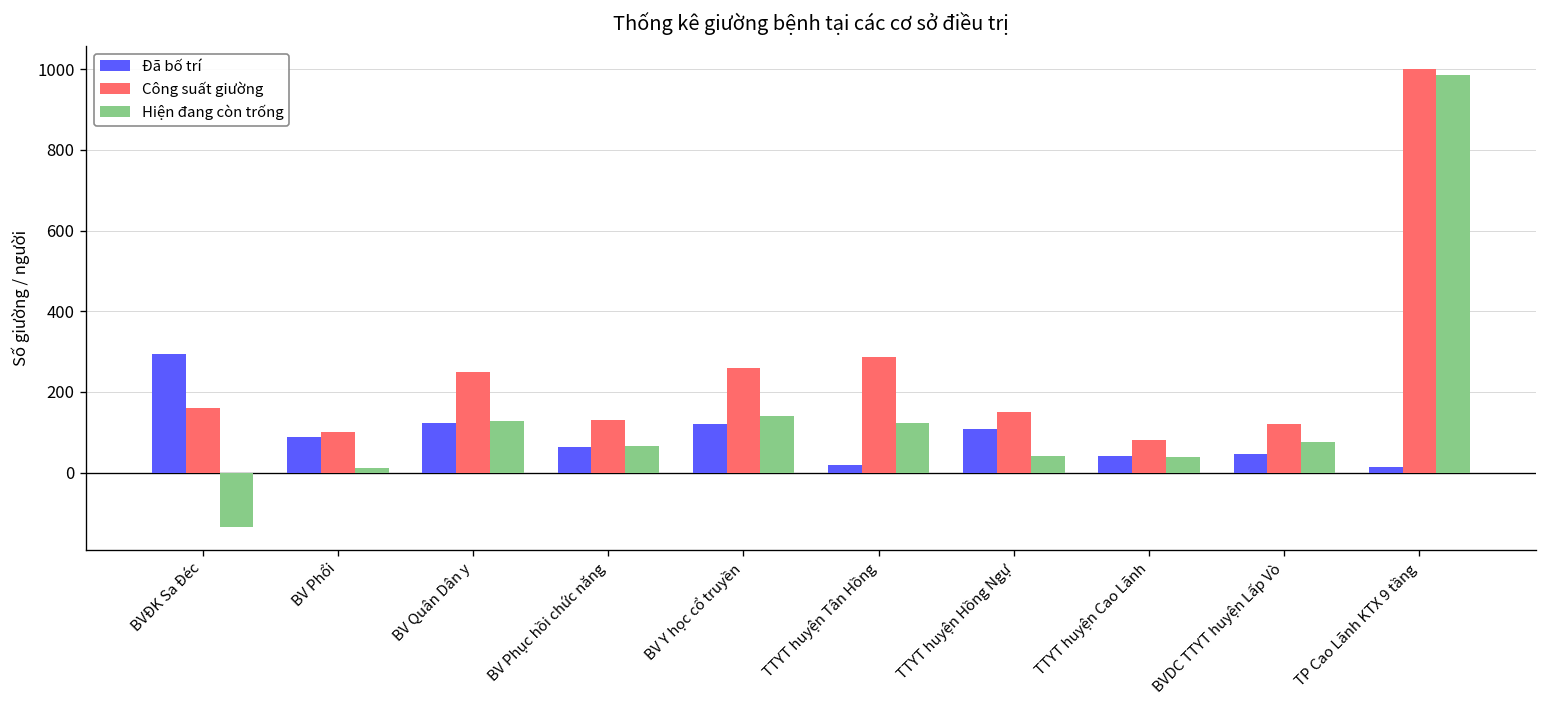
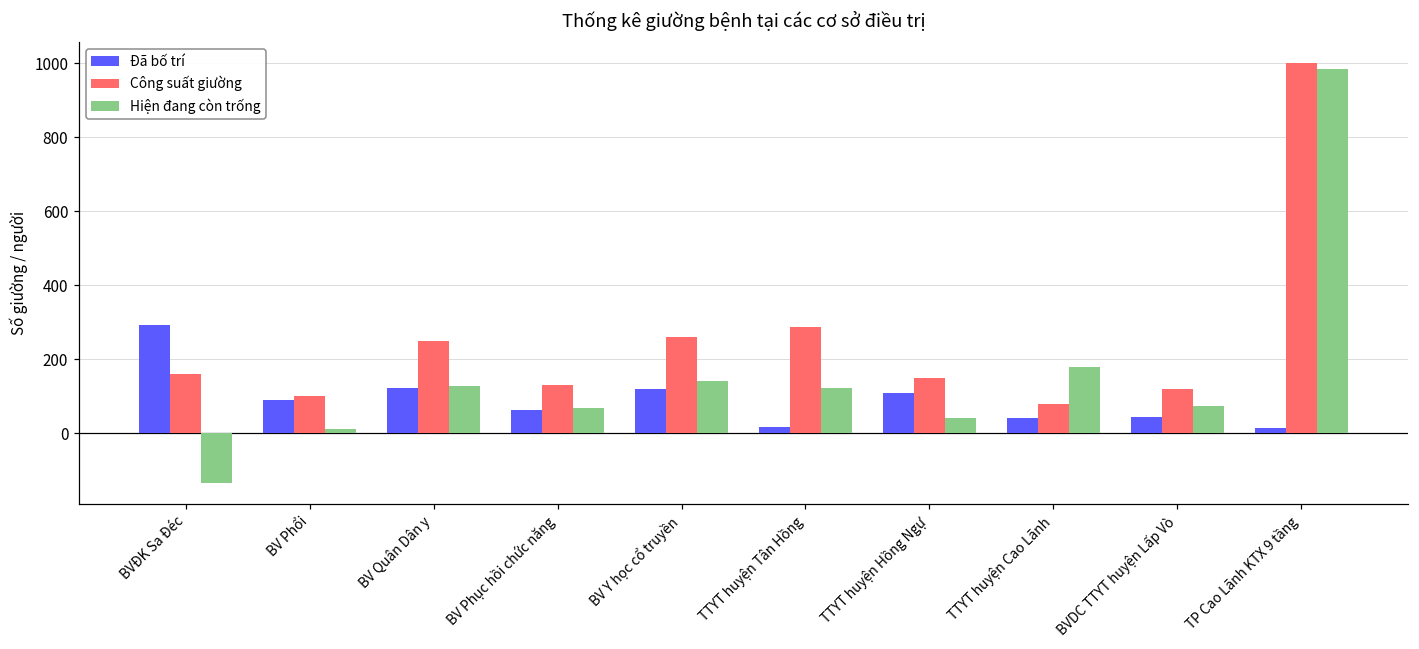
Hiện đang còn trống, TTYT huyện Cao Lãnh: 40 -> 180
